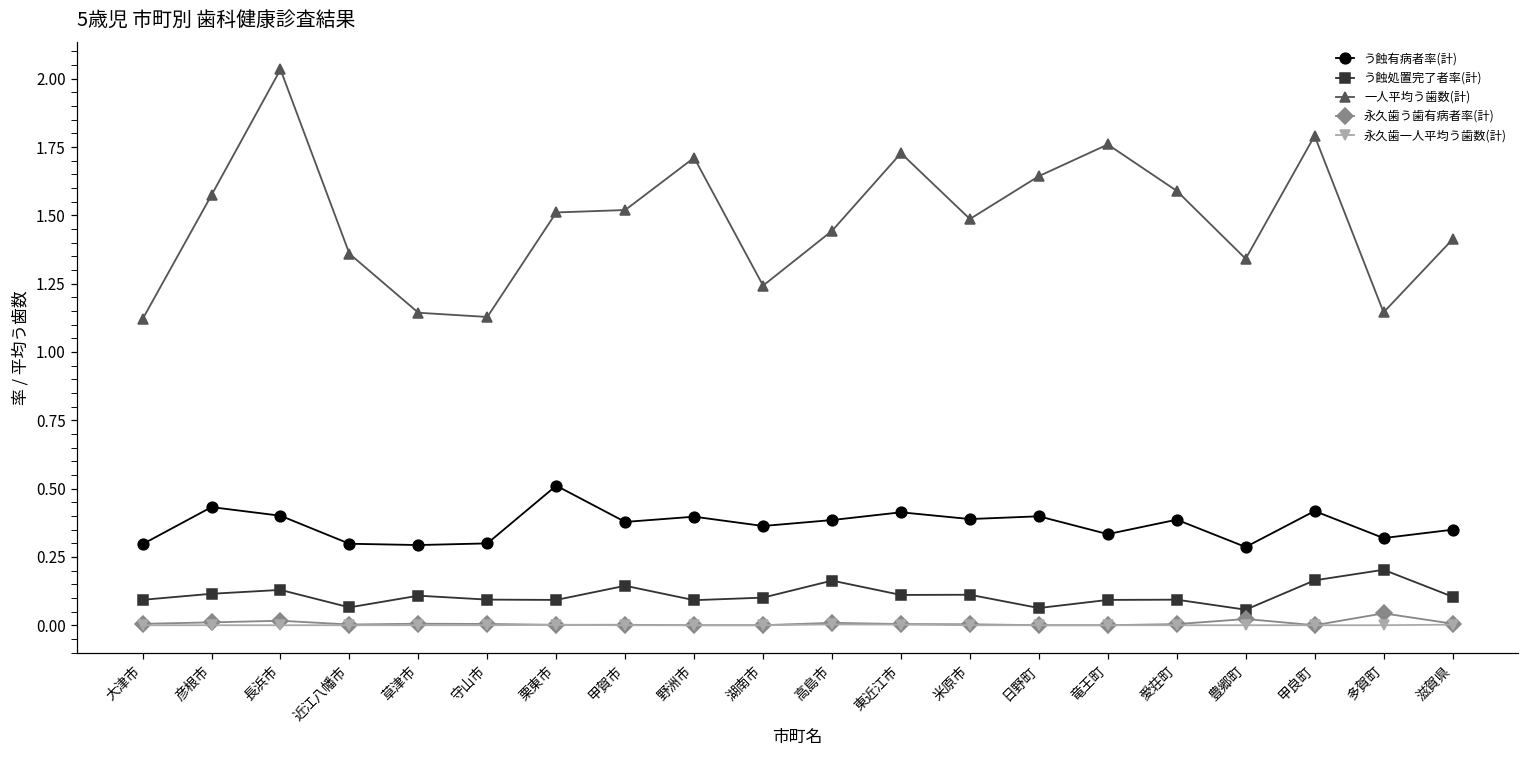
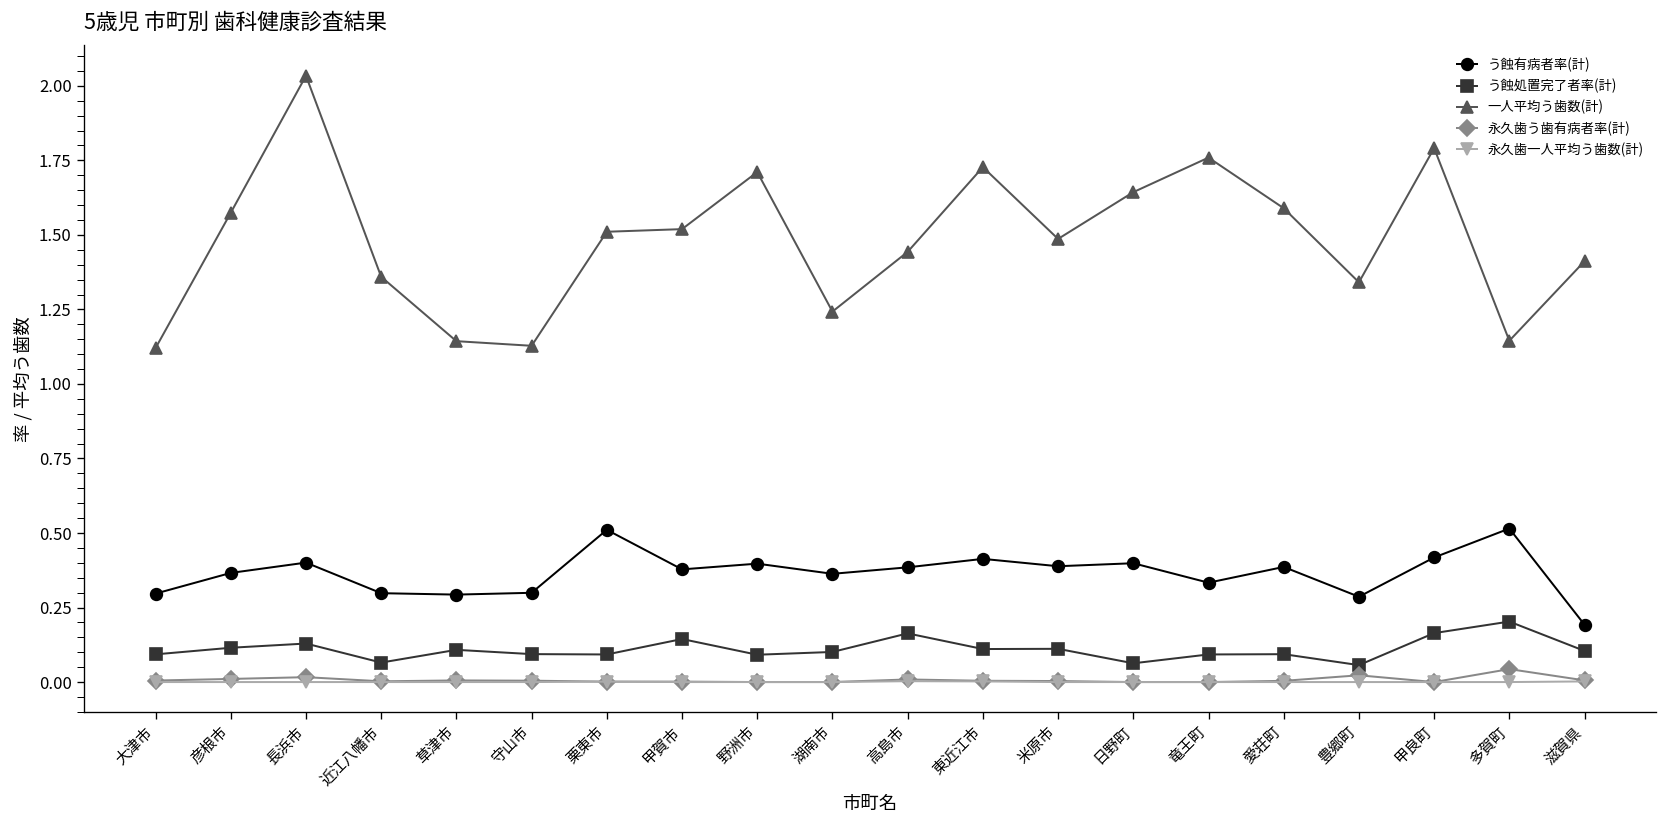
う蝕有病者率(計), 彦根市: 0.43 -> 0.37
う蝕有病者率(計), 多賀町: 0.32 -> 0.51
う蝕有病者率(計), 滋賀県: 0.35 -> 0.19
